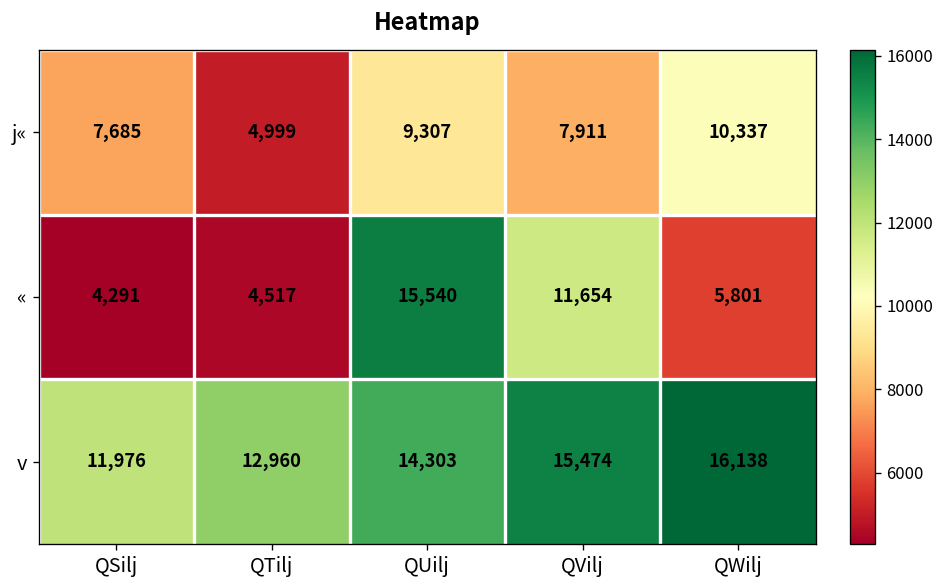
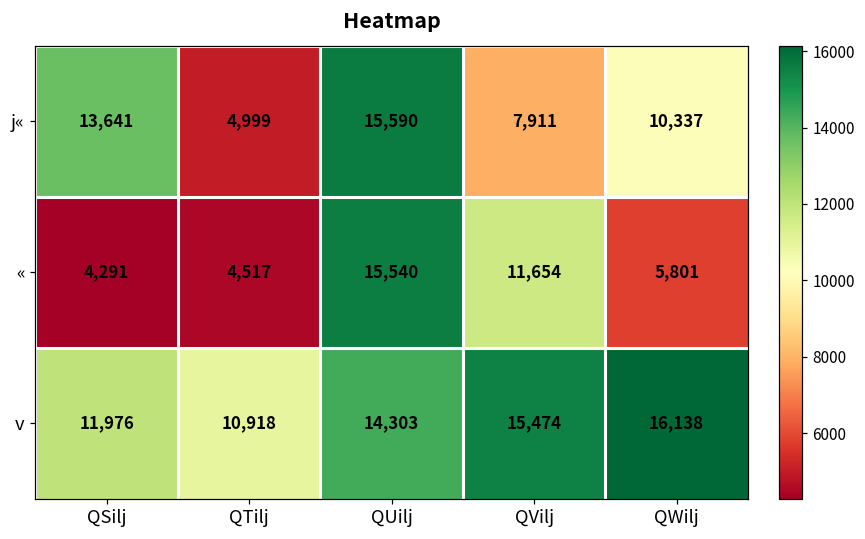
j«, QSilj: 7,685 -> 13,641
j«, QUilj: 9,307 -> 15,590
v, QTilj: 12,960 -> 10,918
